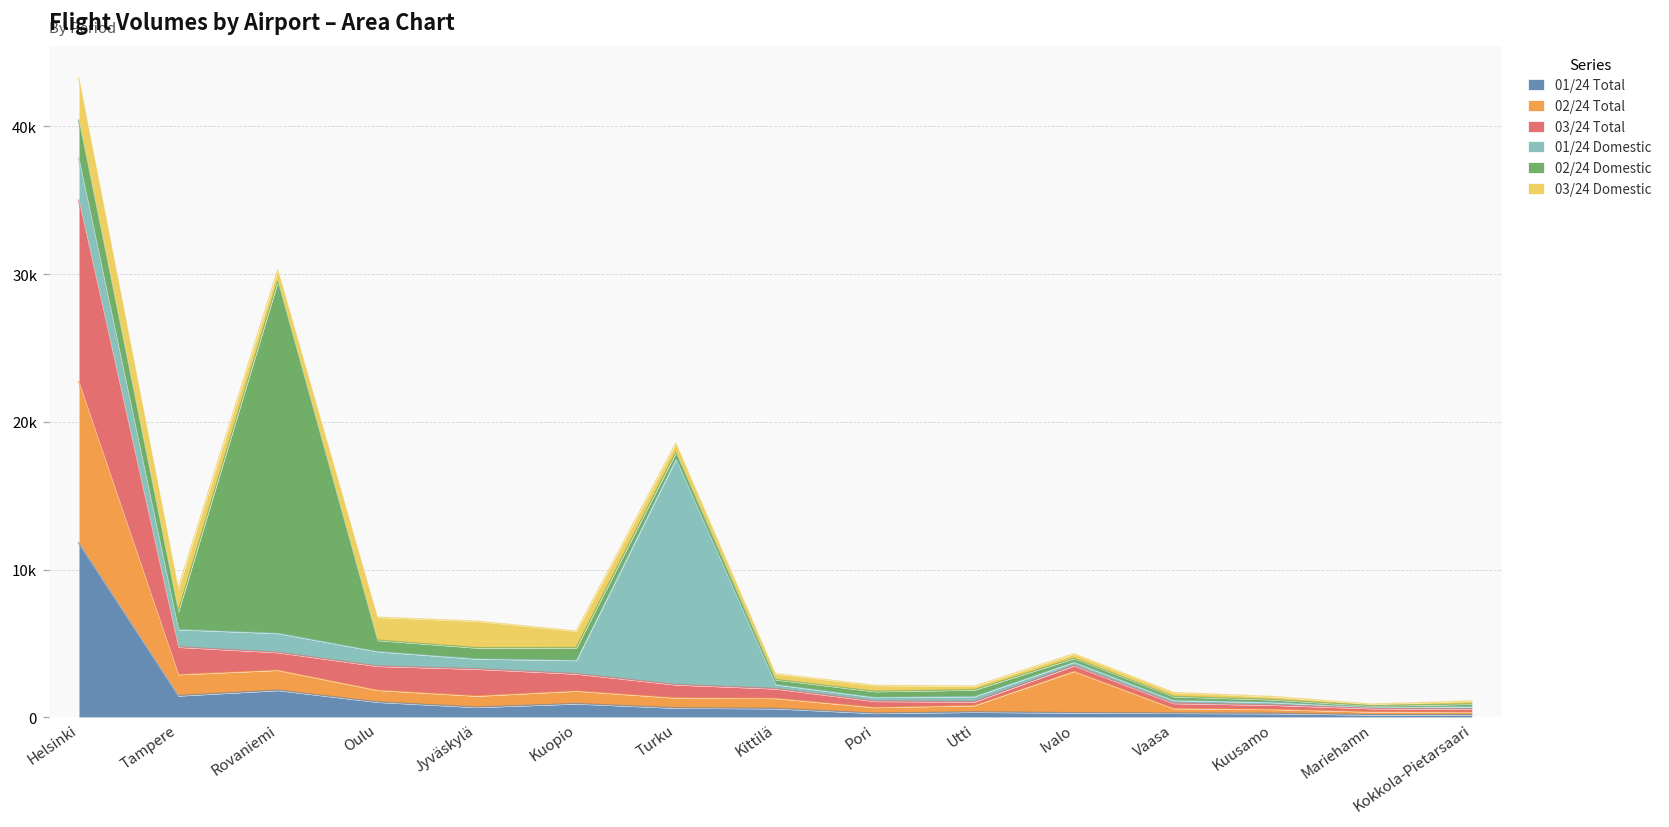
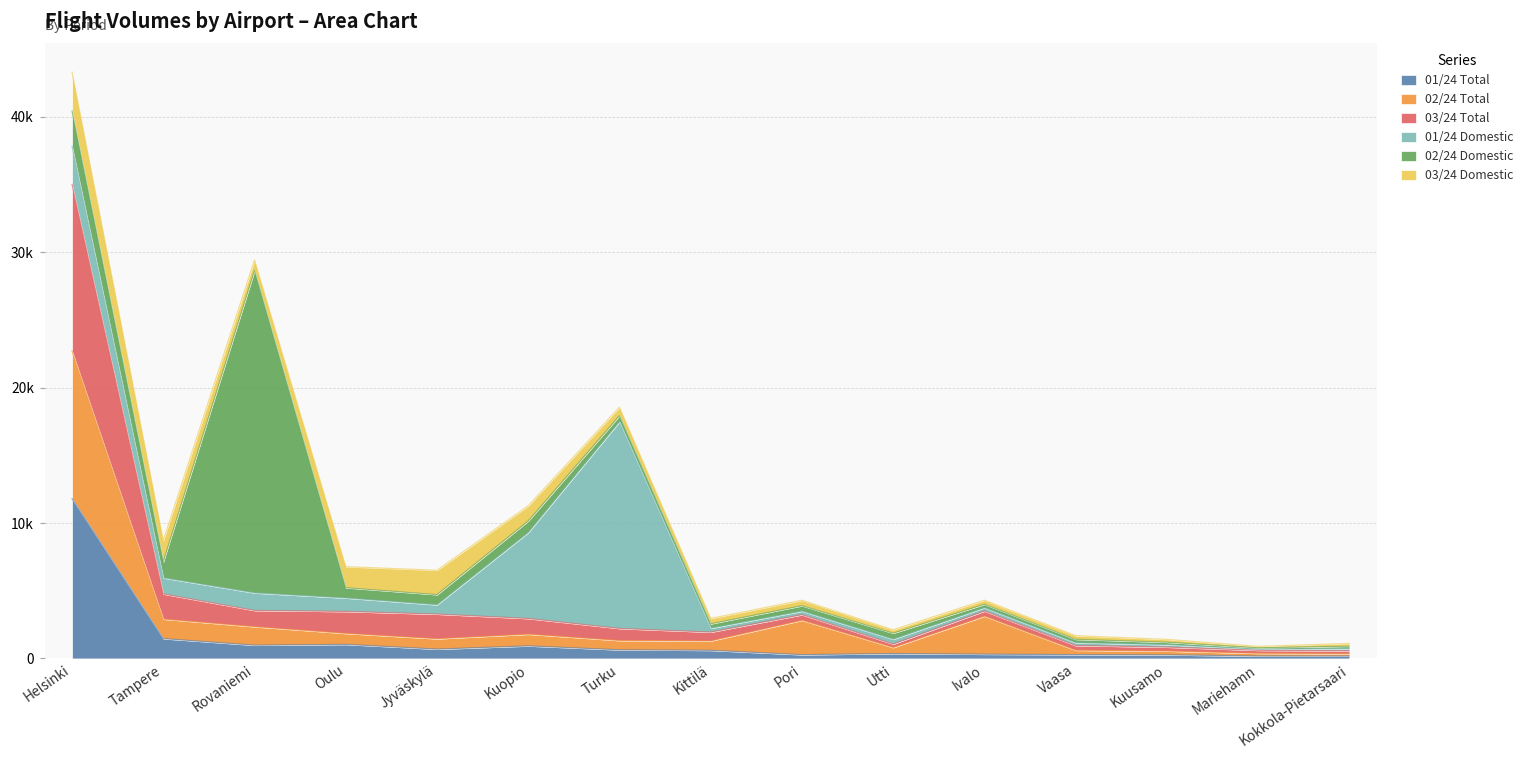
01/24 Total, Rovaniemi: 1800 -> 1000
01/24 Domestic, Kuopio: 900 -> 6300
02/24 Total, Pori: 400 -> 2500
